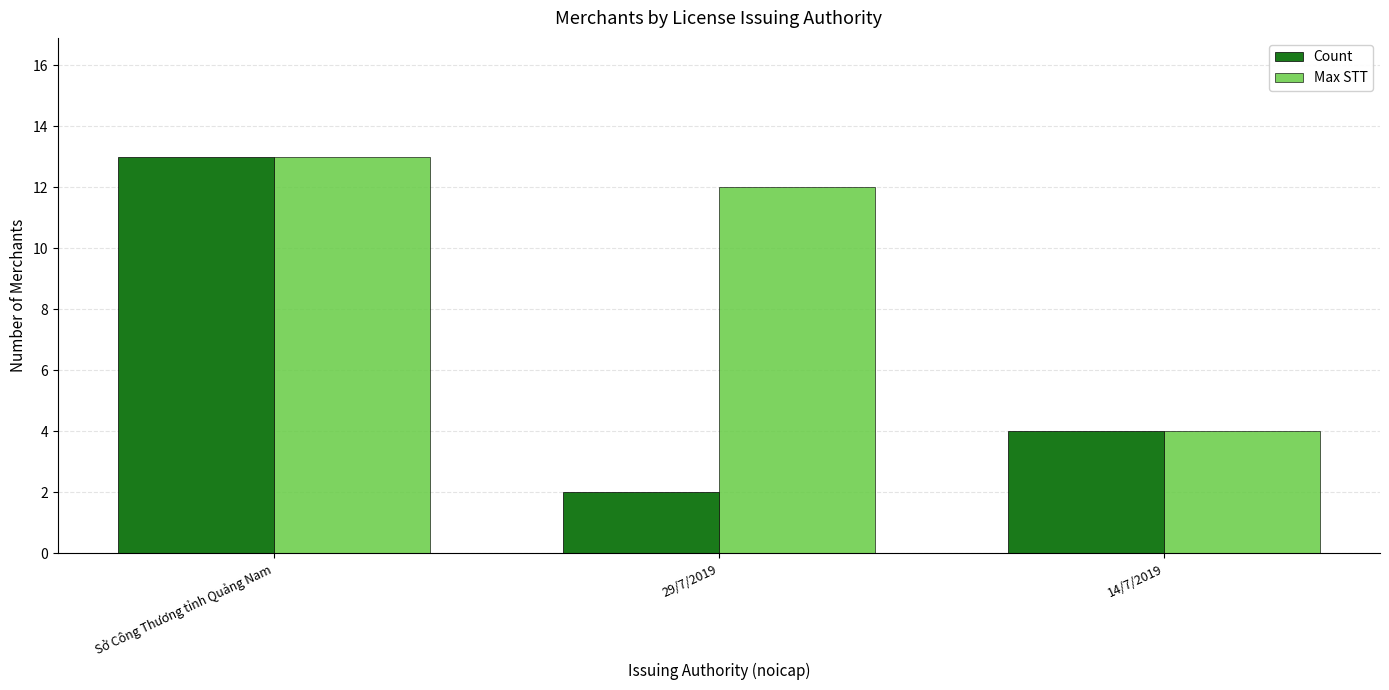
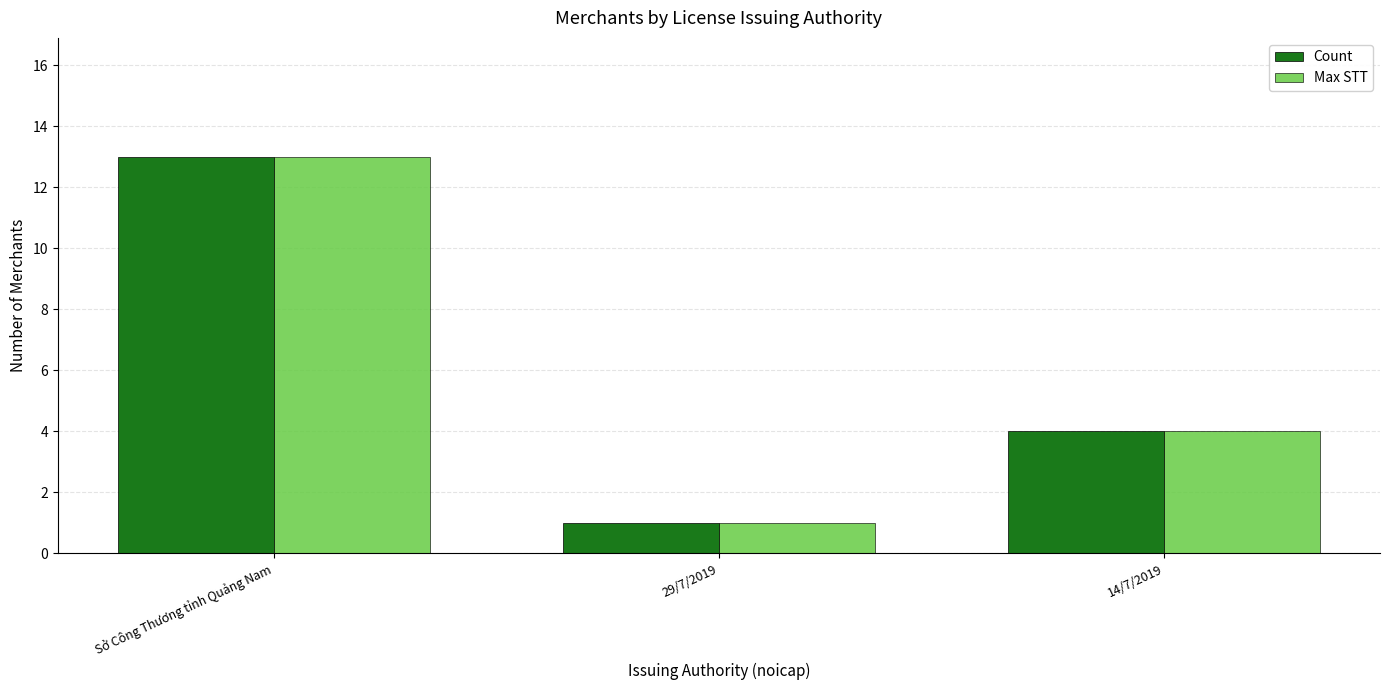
Count, 29/7/2019: 2 -> 1
Max STT, 29/7/2019: 12 -> 1
